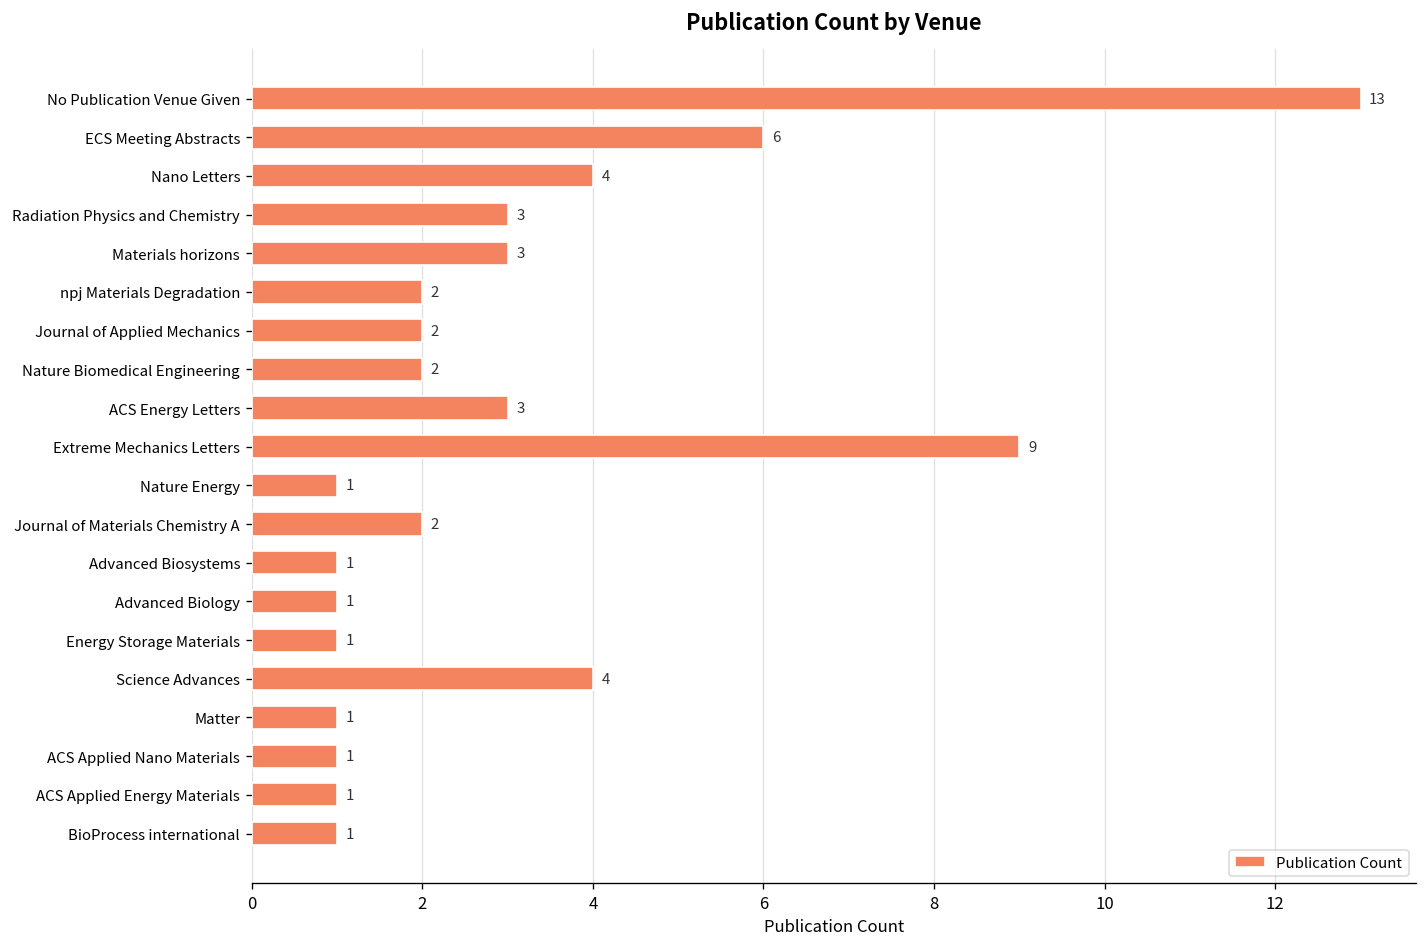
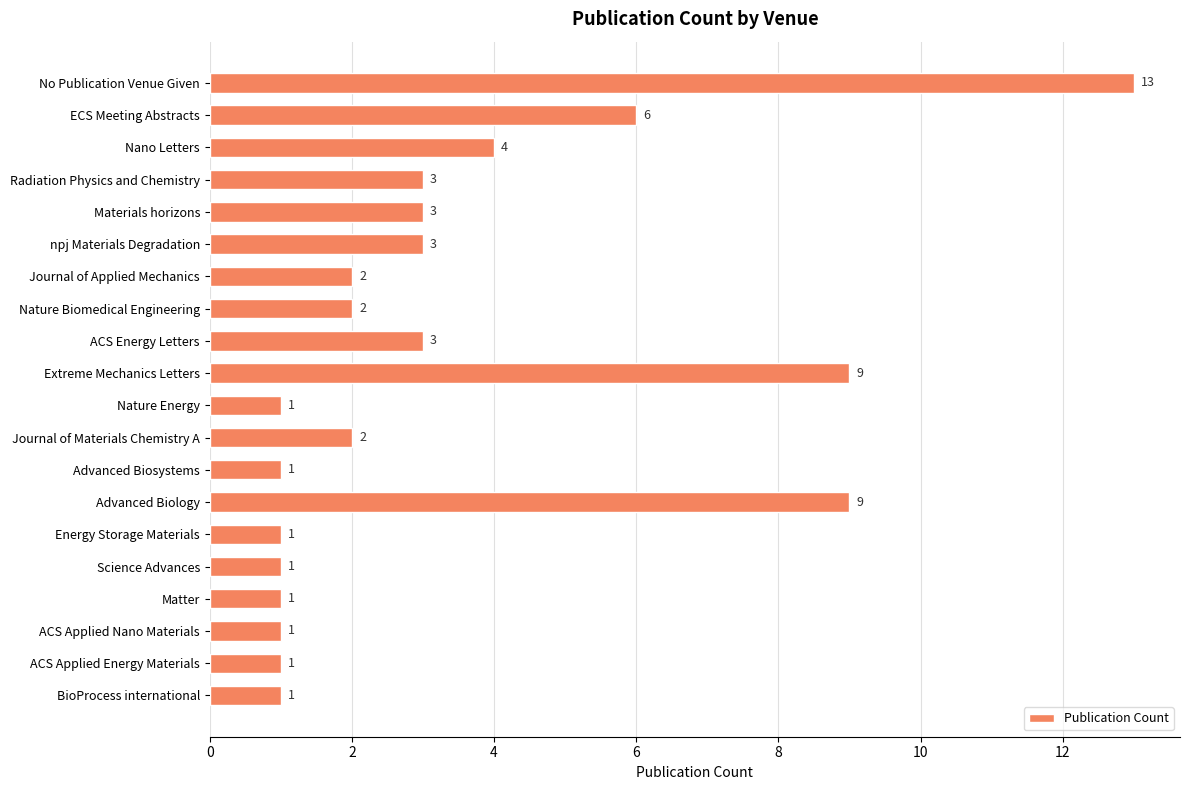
npj Materials Degradation: 2 -> 3
Advanced Biology: 1 -> 9
Science Advances: 4 -> 1
